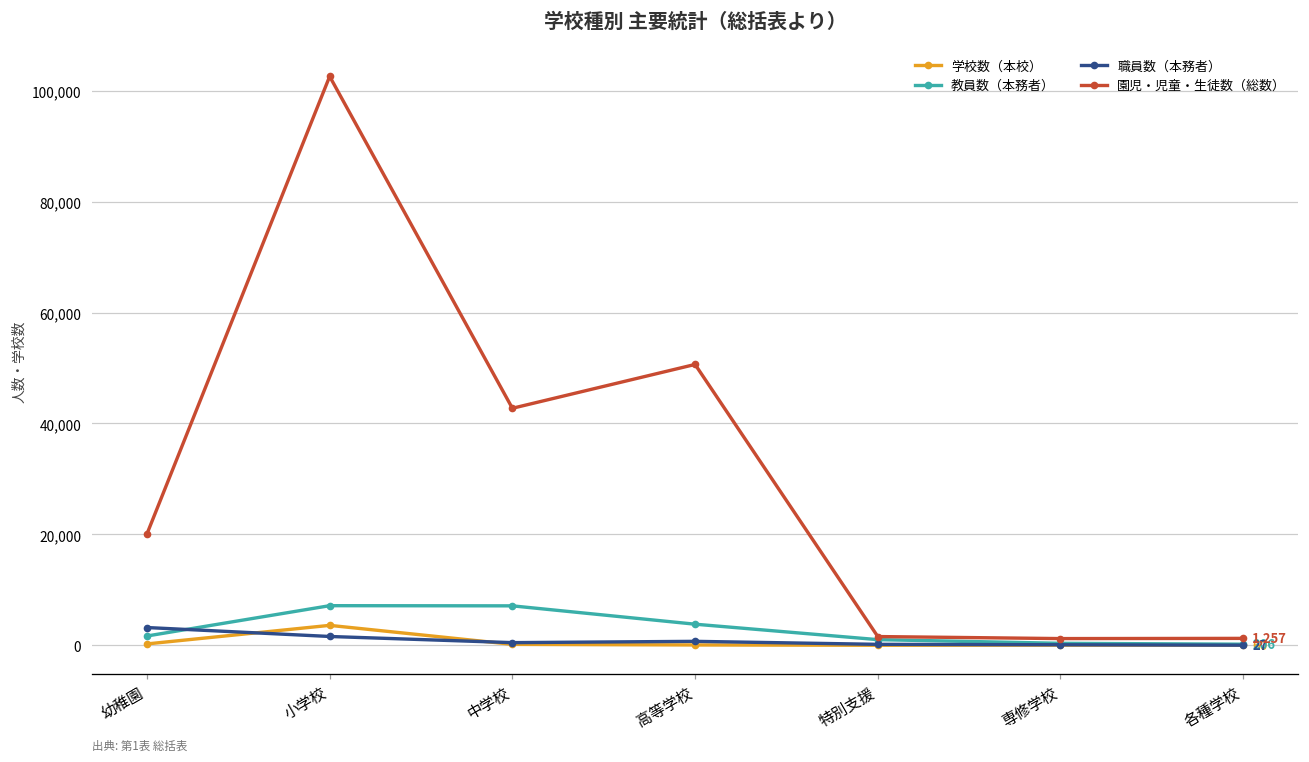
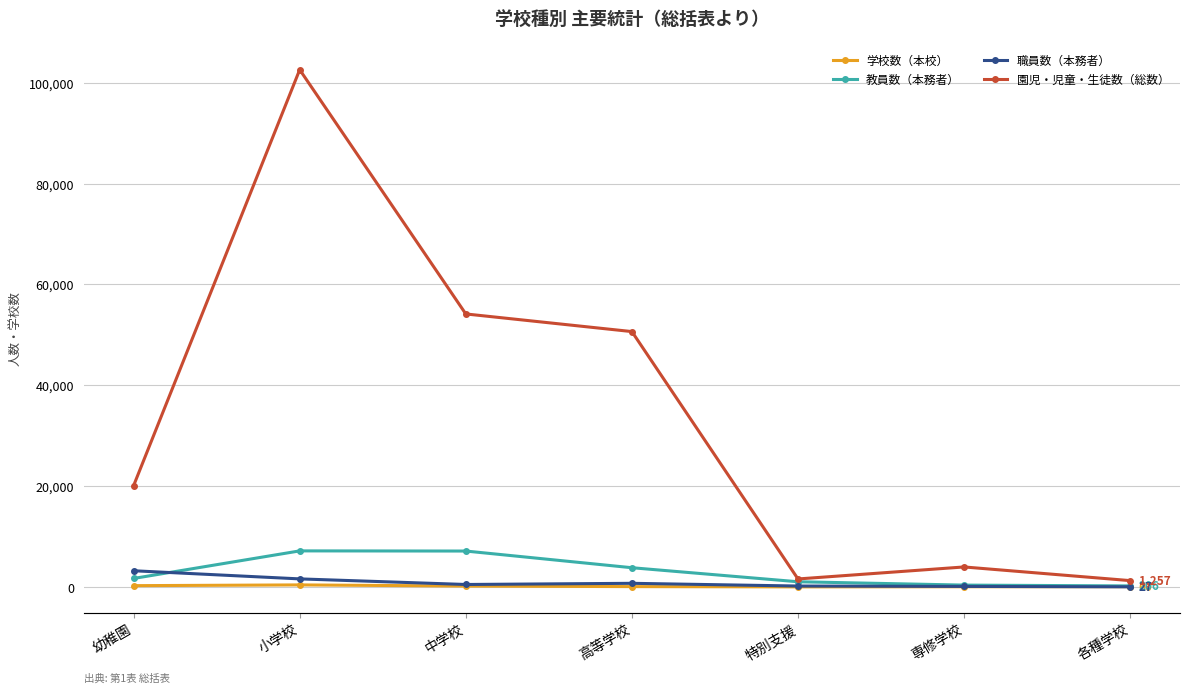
学校数（本校）, 小学校: 4,000 -> 0
園児・児童・生徒数（総数）, 中学校: 43,000 -> 54,000
園児・児童・生徒数（総数）, 専修学校: 1,000 -> 4,000
